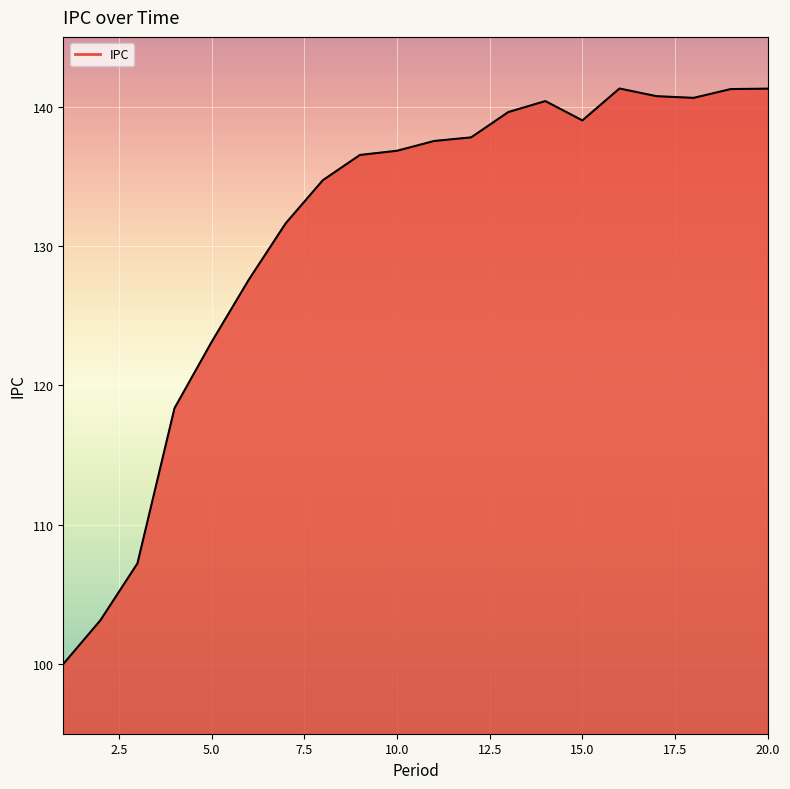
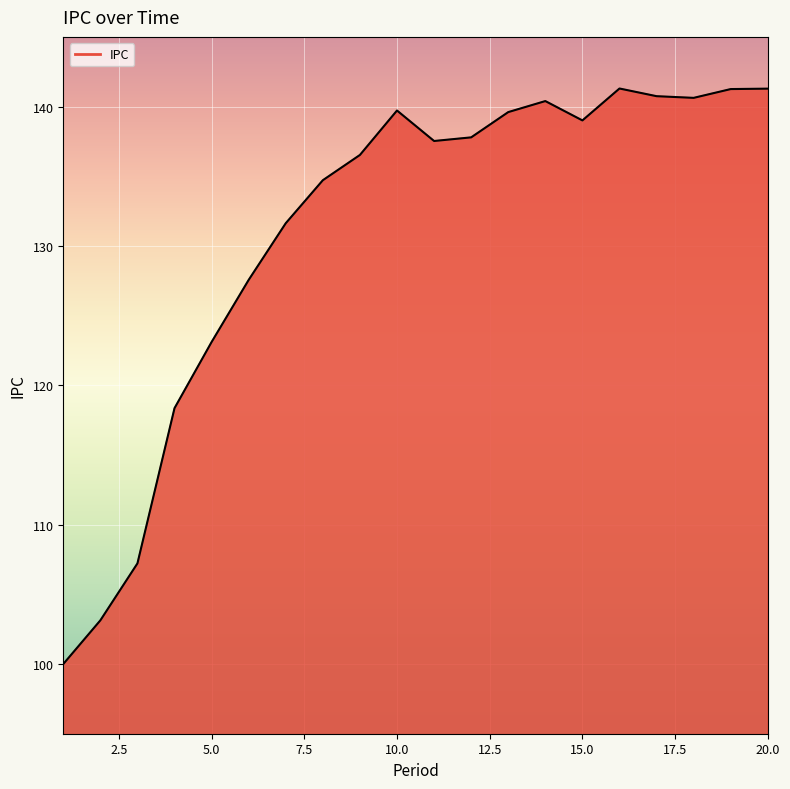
10.0: 136.8 -> 139.7
